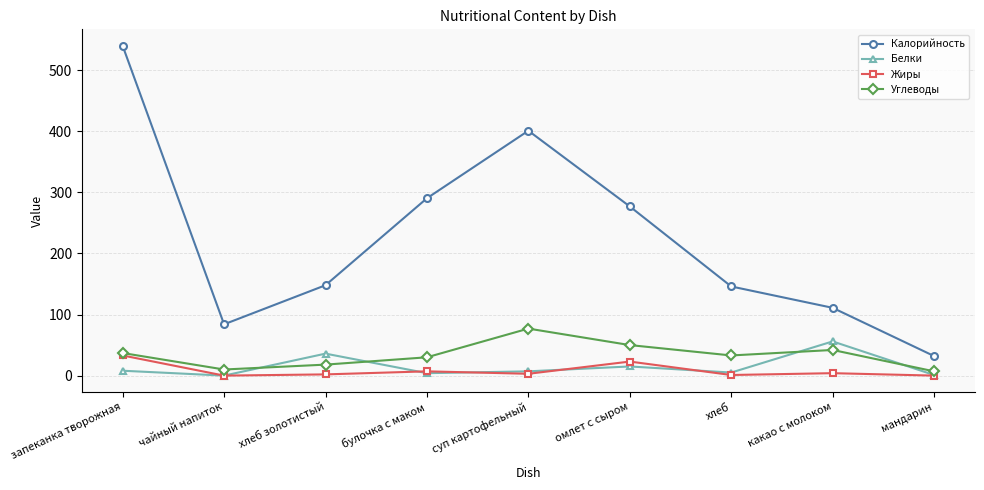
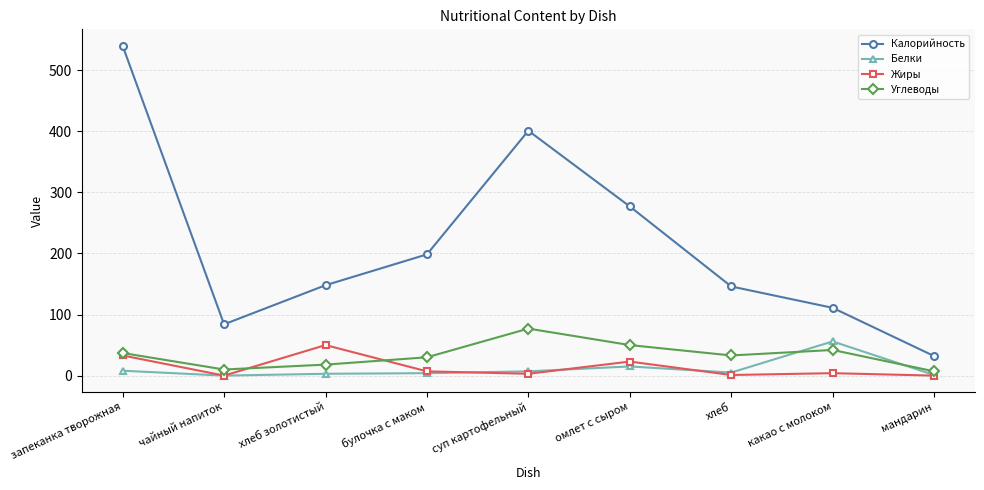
Белки, хлеб золотистый: 40 -> 0
Жиры, хлеб золотистый: 0 -> 50
Калорийность, булочка с маком: 290 -> 200
